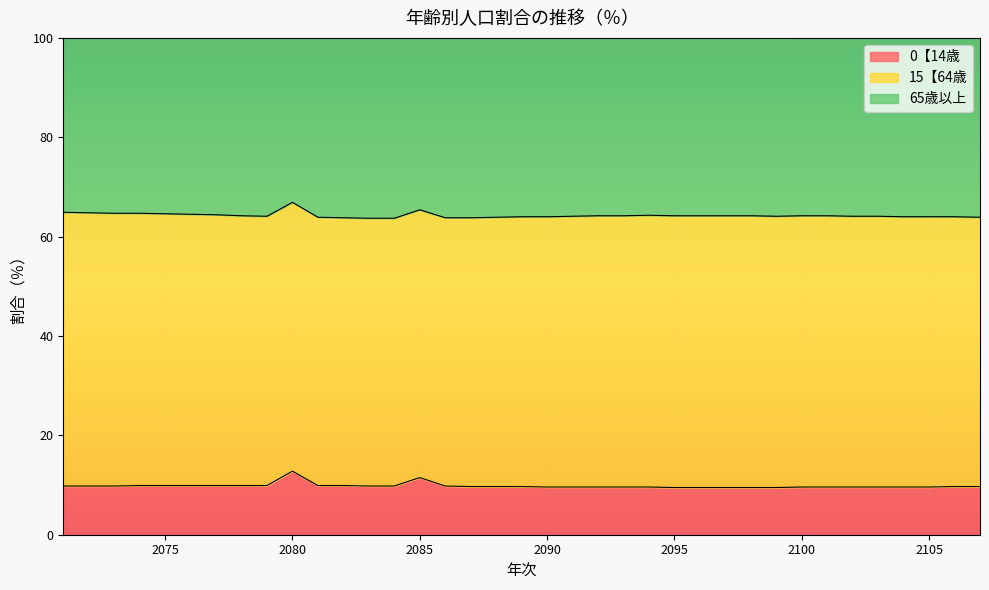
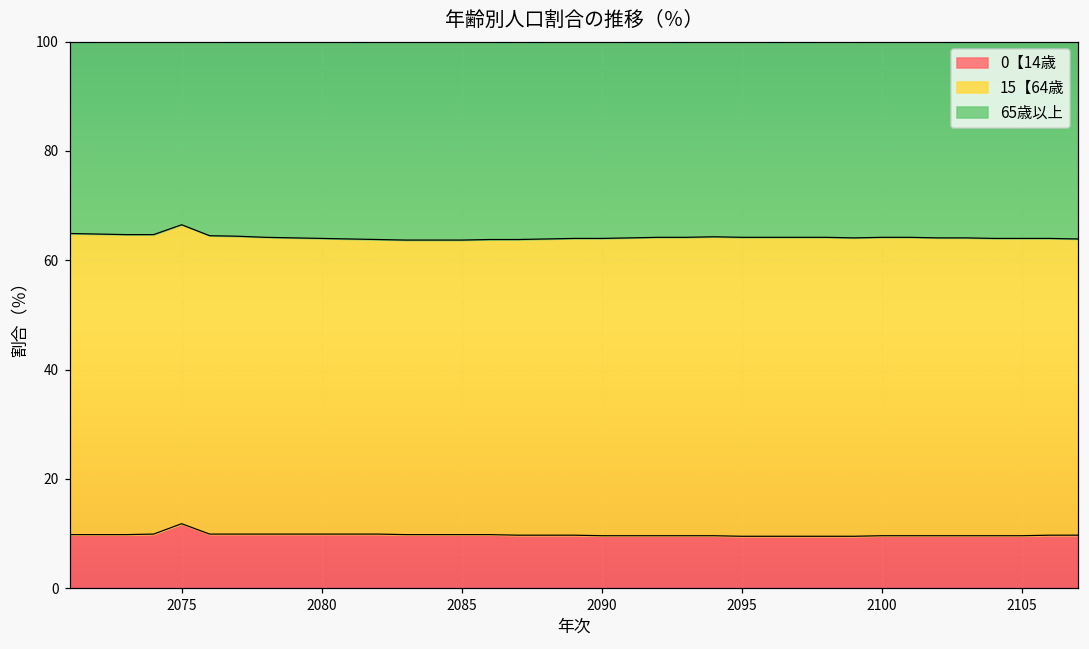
0【14歳, 2075: 10 -> 12
0【14歳, 2080: 13 -> 10
0【14歳, 2085: 12 -> 10
